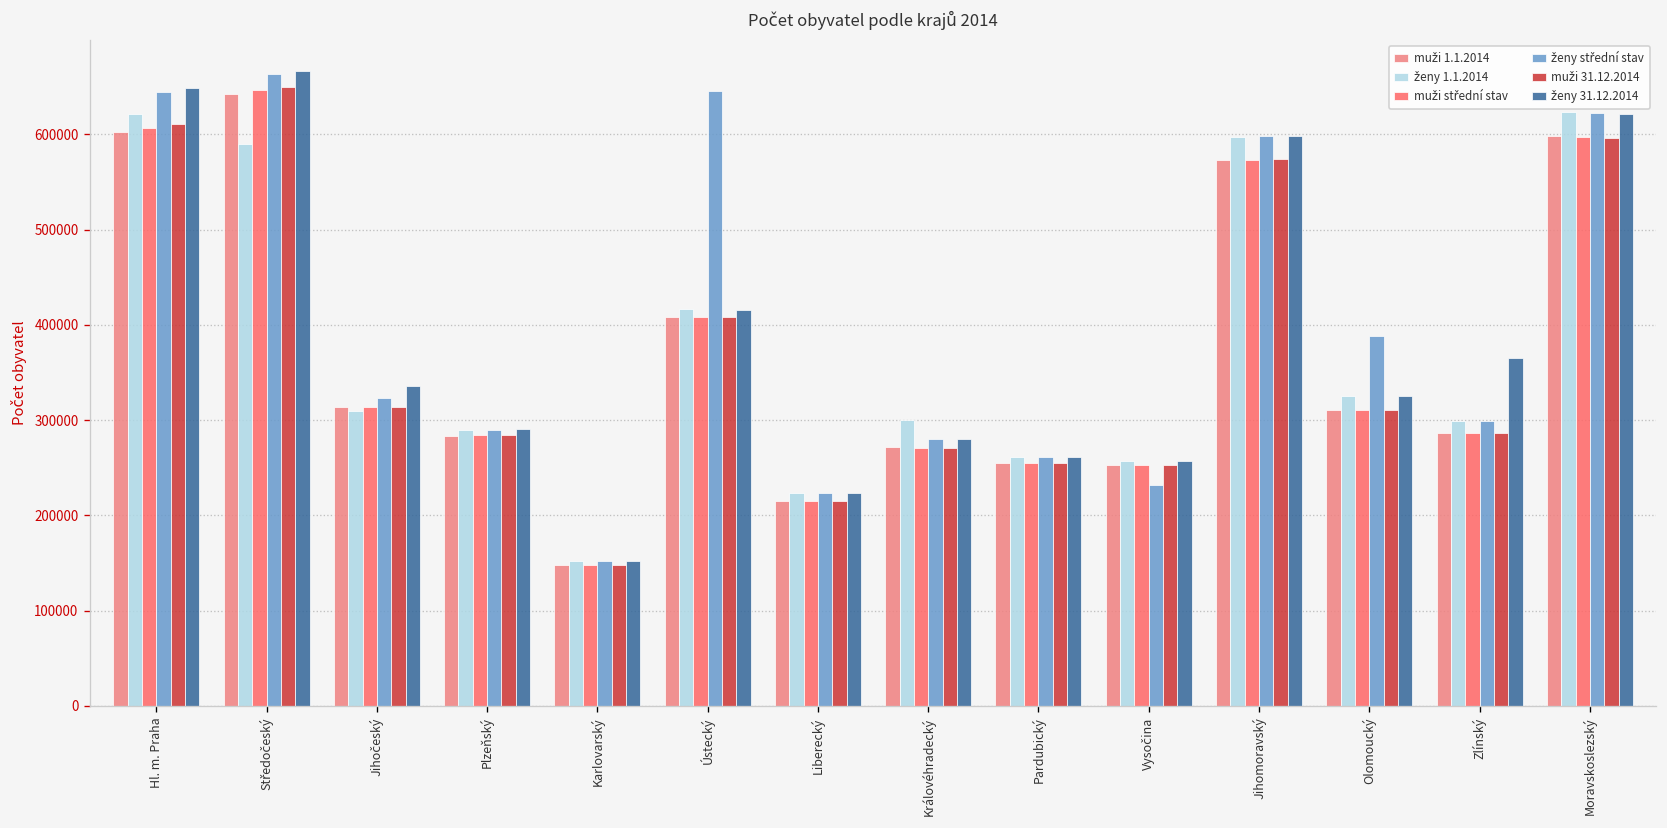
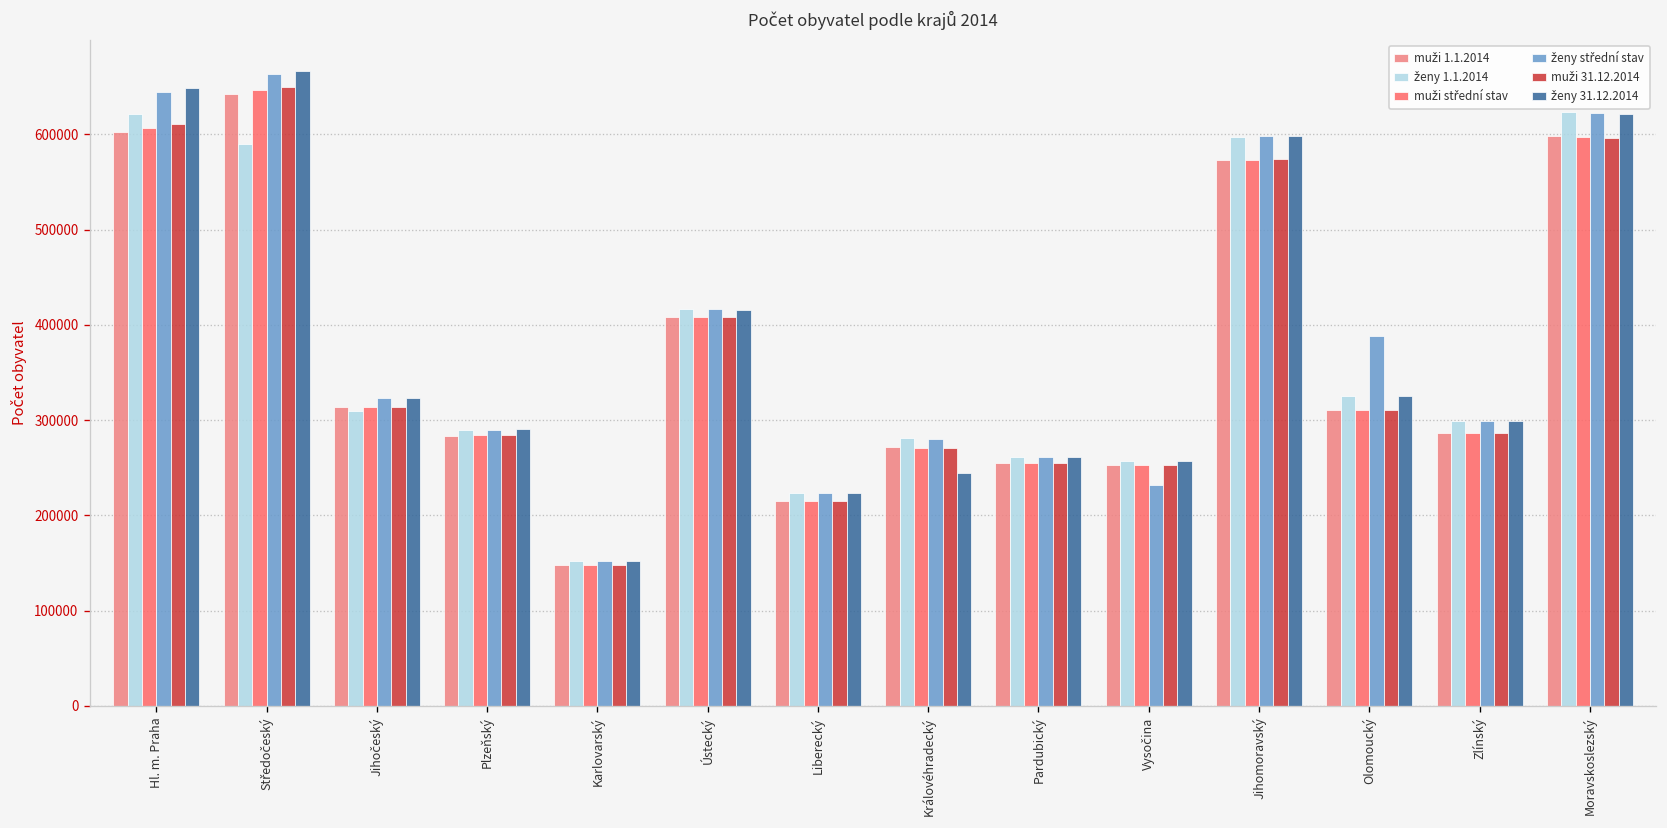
ženy 31.12.2014, Jihočeský: 340000 -> 320000
ženy střední stav, Ústecký: 650000 -> 420000
ženy 1.1.2014, Královéhradecký: 300000 -> 280000
ženy 31.12.2014, Královéhradecký: 280000 -> 240000
ženy 31.12.2014, Zlínský: 370000 -> 300000
